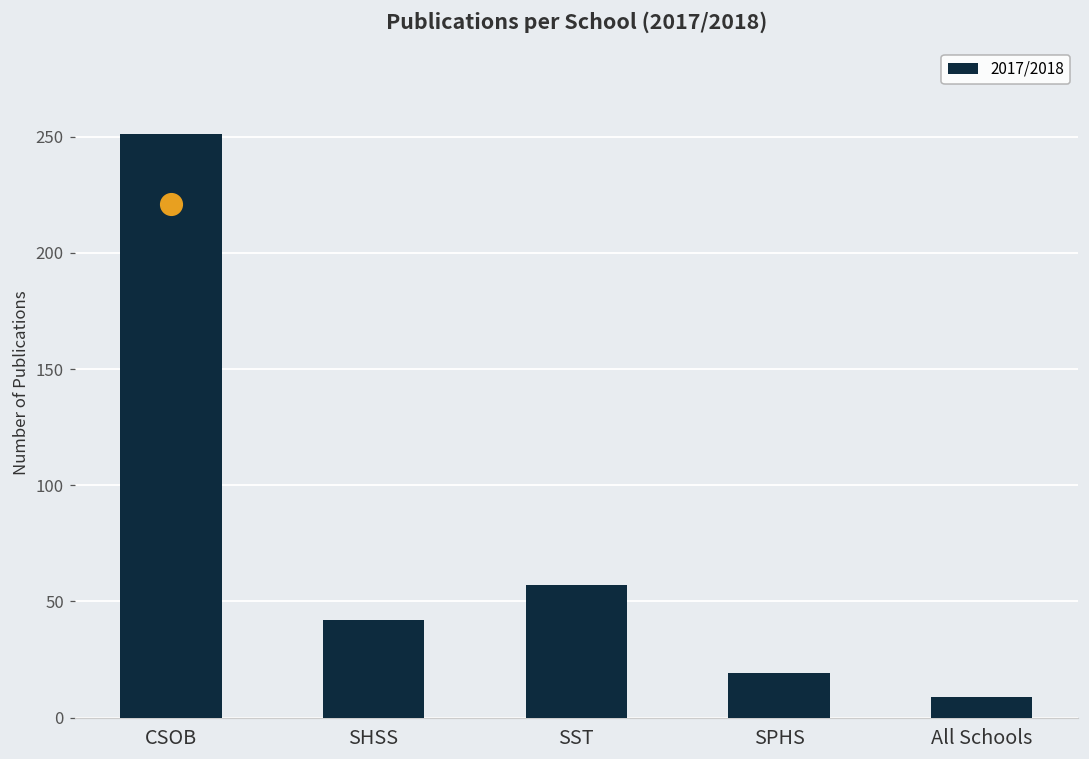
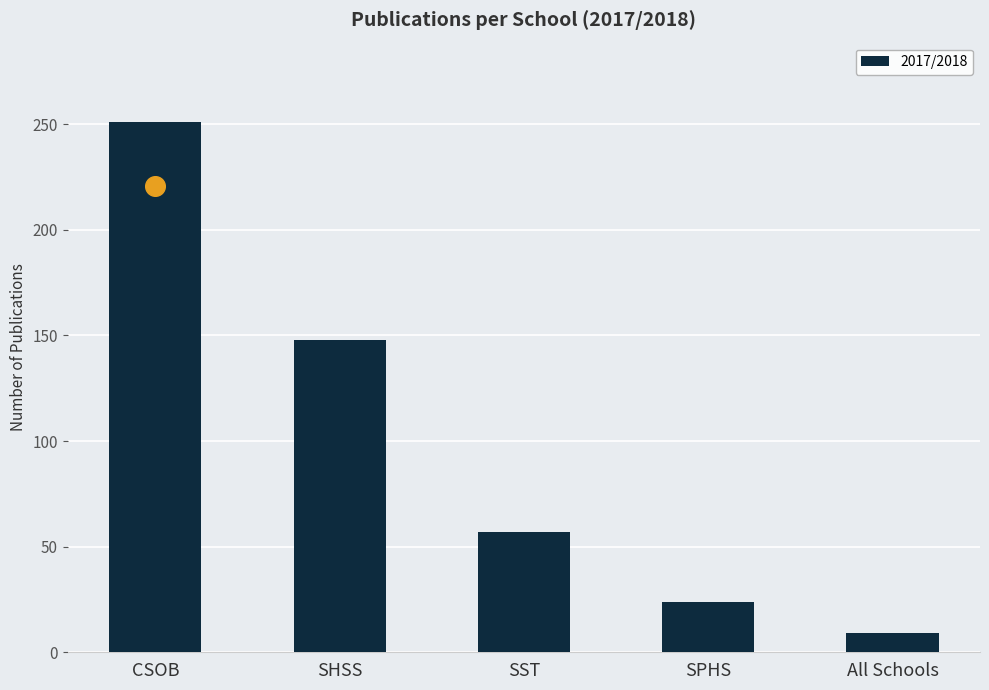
2017/2018, SHSS: 42 -> 148
2017/2018, SPHS: 19 -> 24
